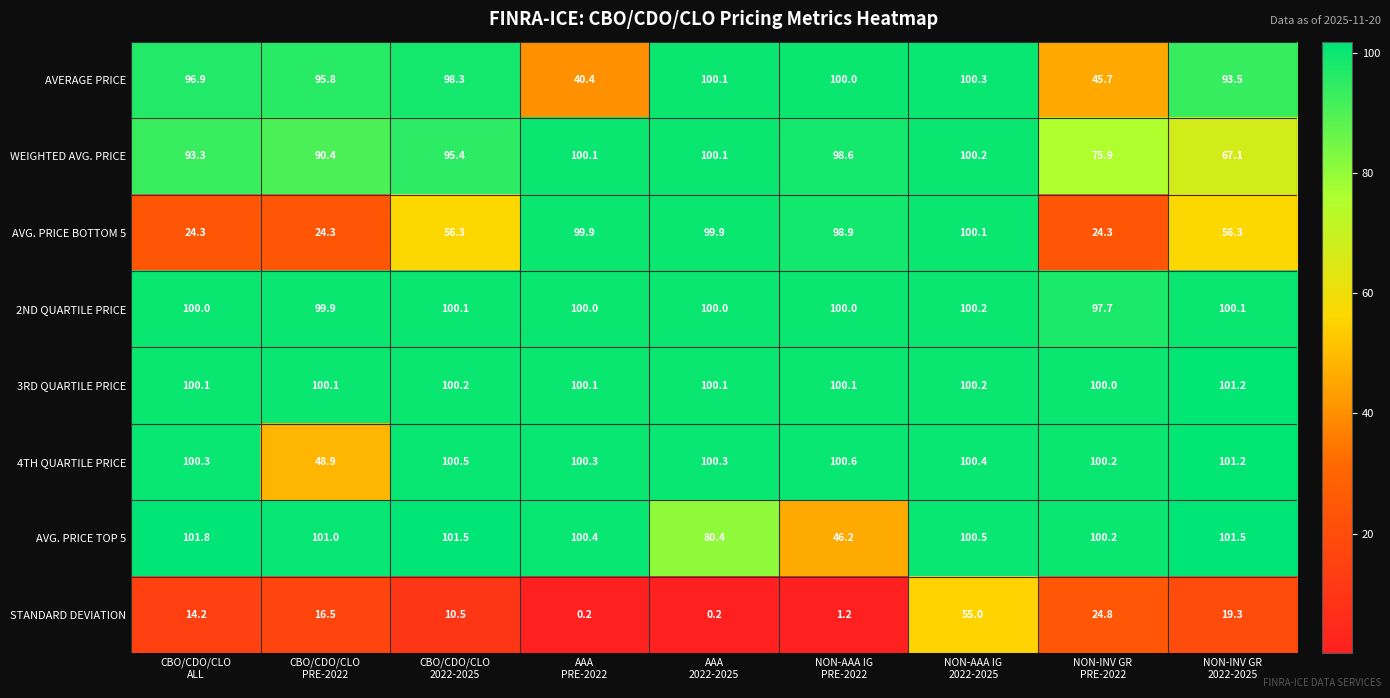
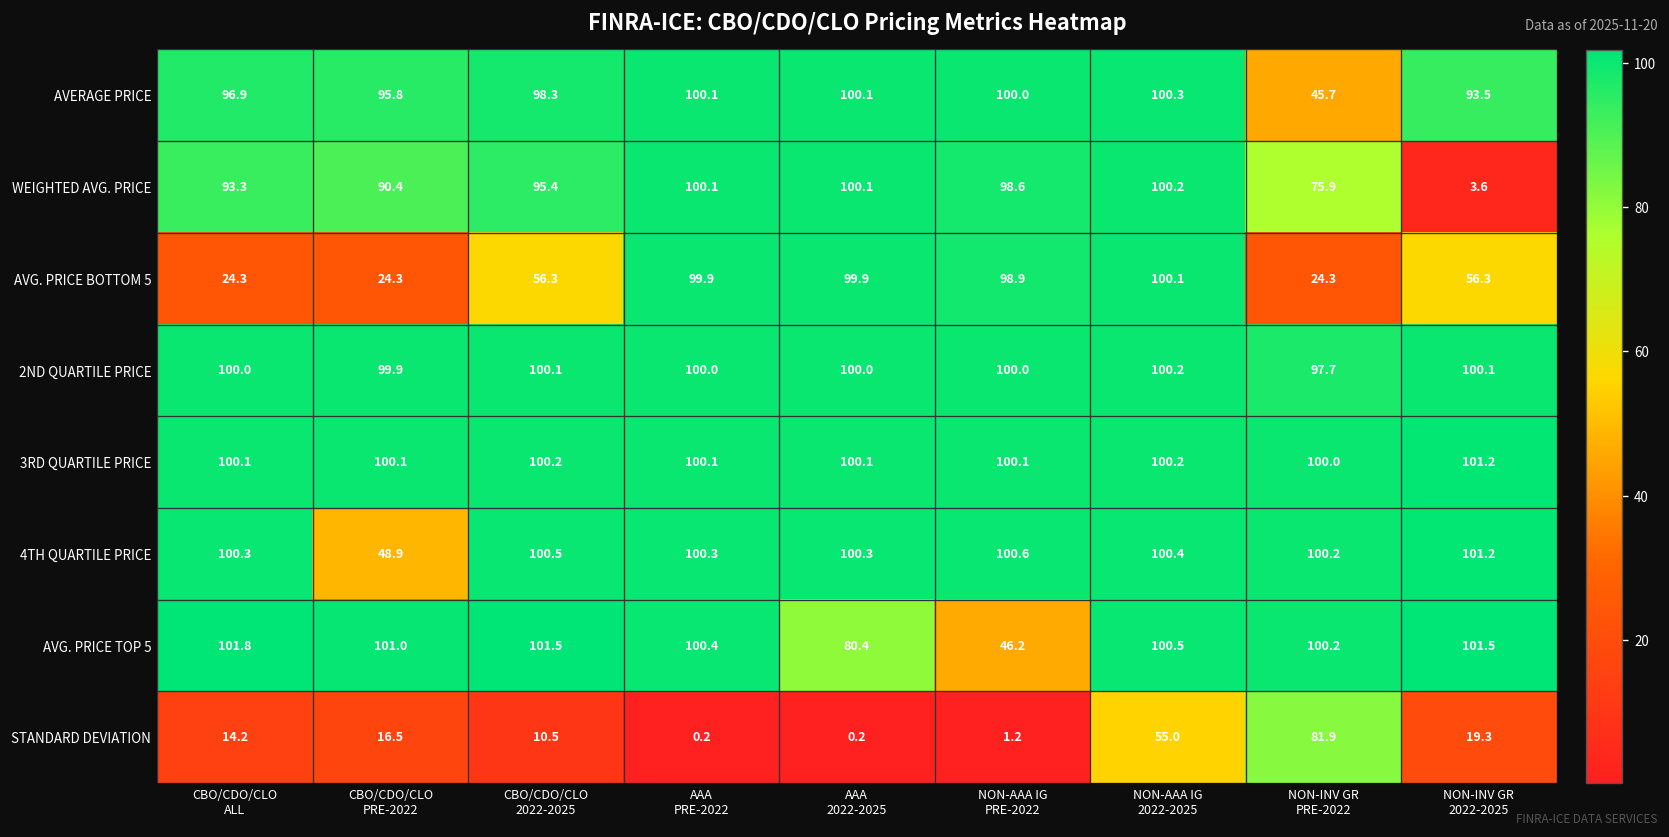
AVERAGE PRICE, AAA PRE-2022: 40.4 -> 100.1
WEIGHTED AVG. PRICE, NON-INV GR 2022-2025: 67.1 -> 3.6
STANDARD DEVIATION, NON-INV GR PRE-2022: 24.8 -> 81.9
